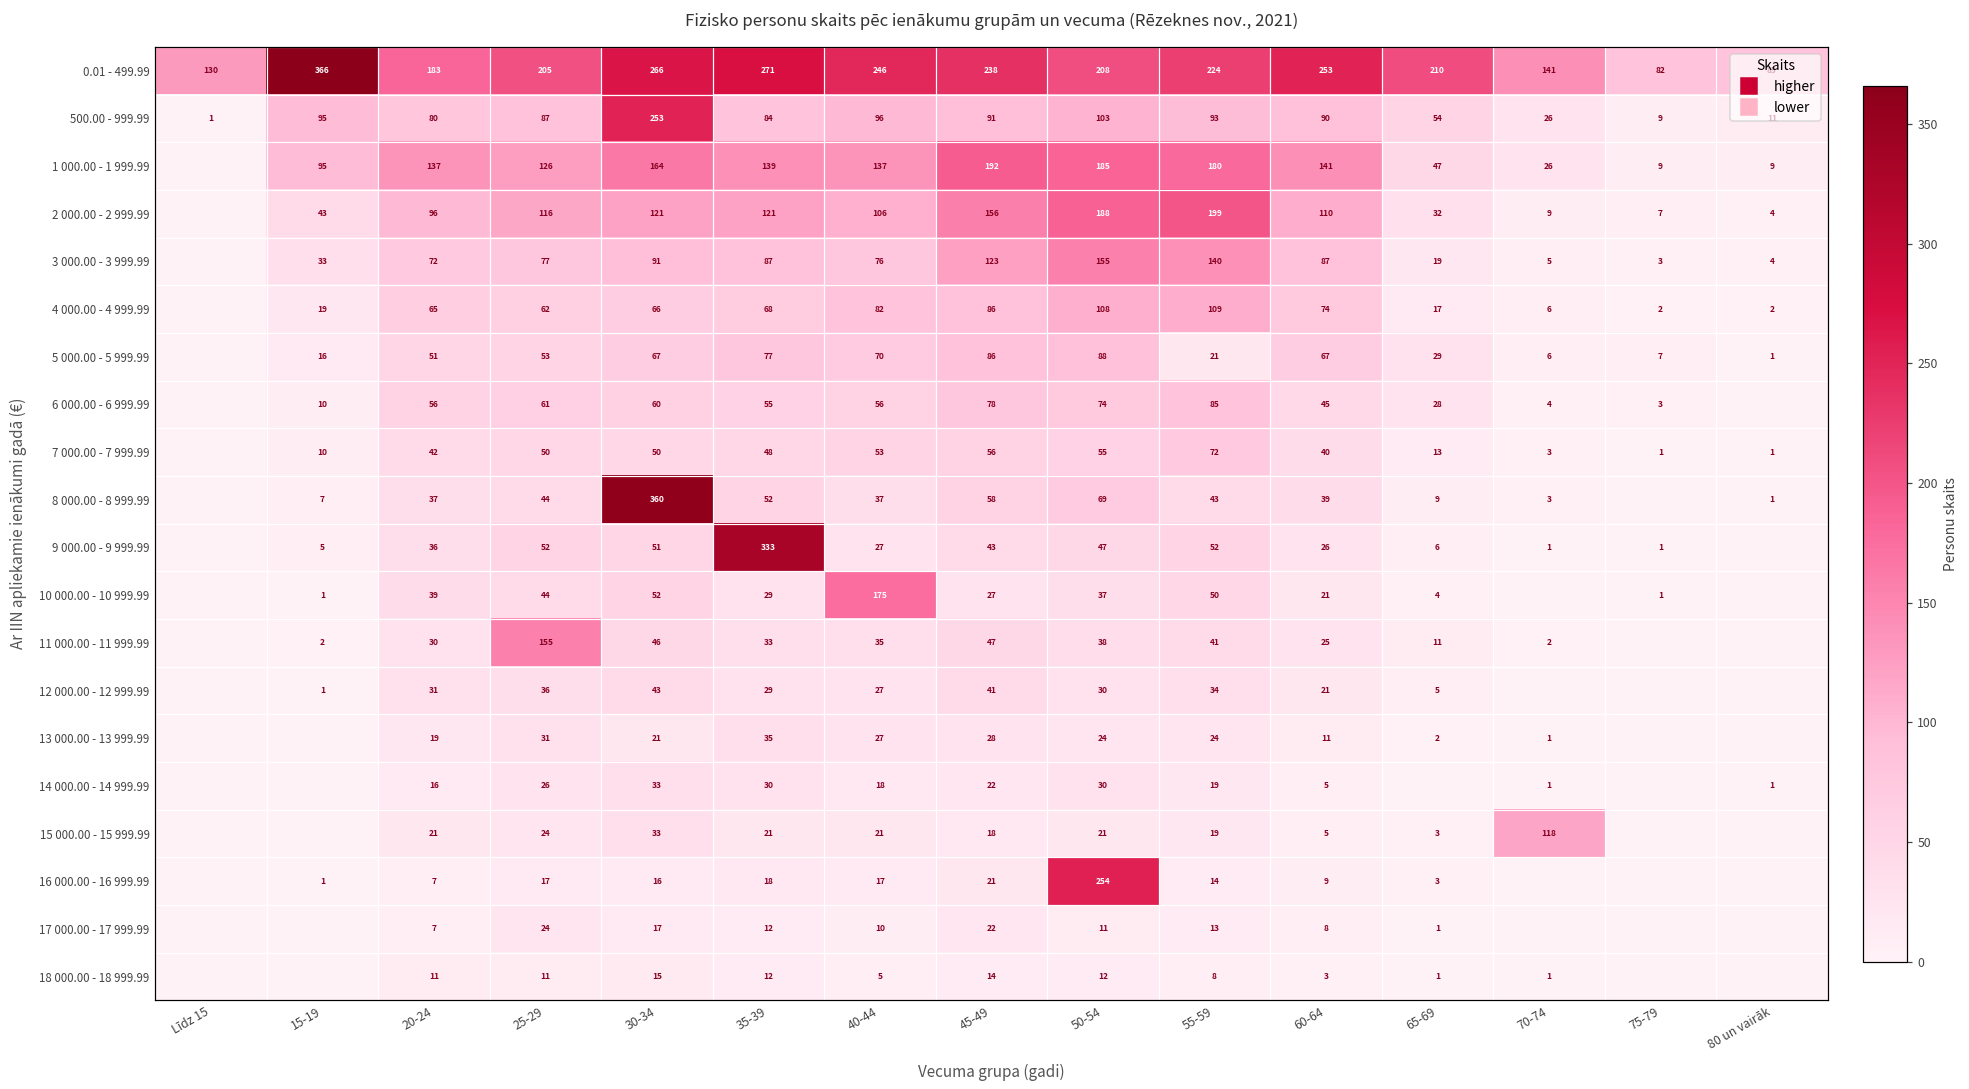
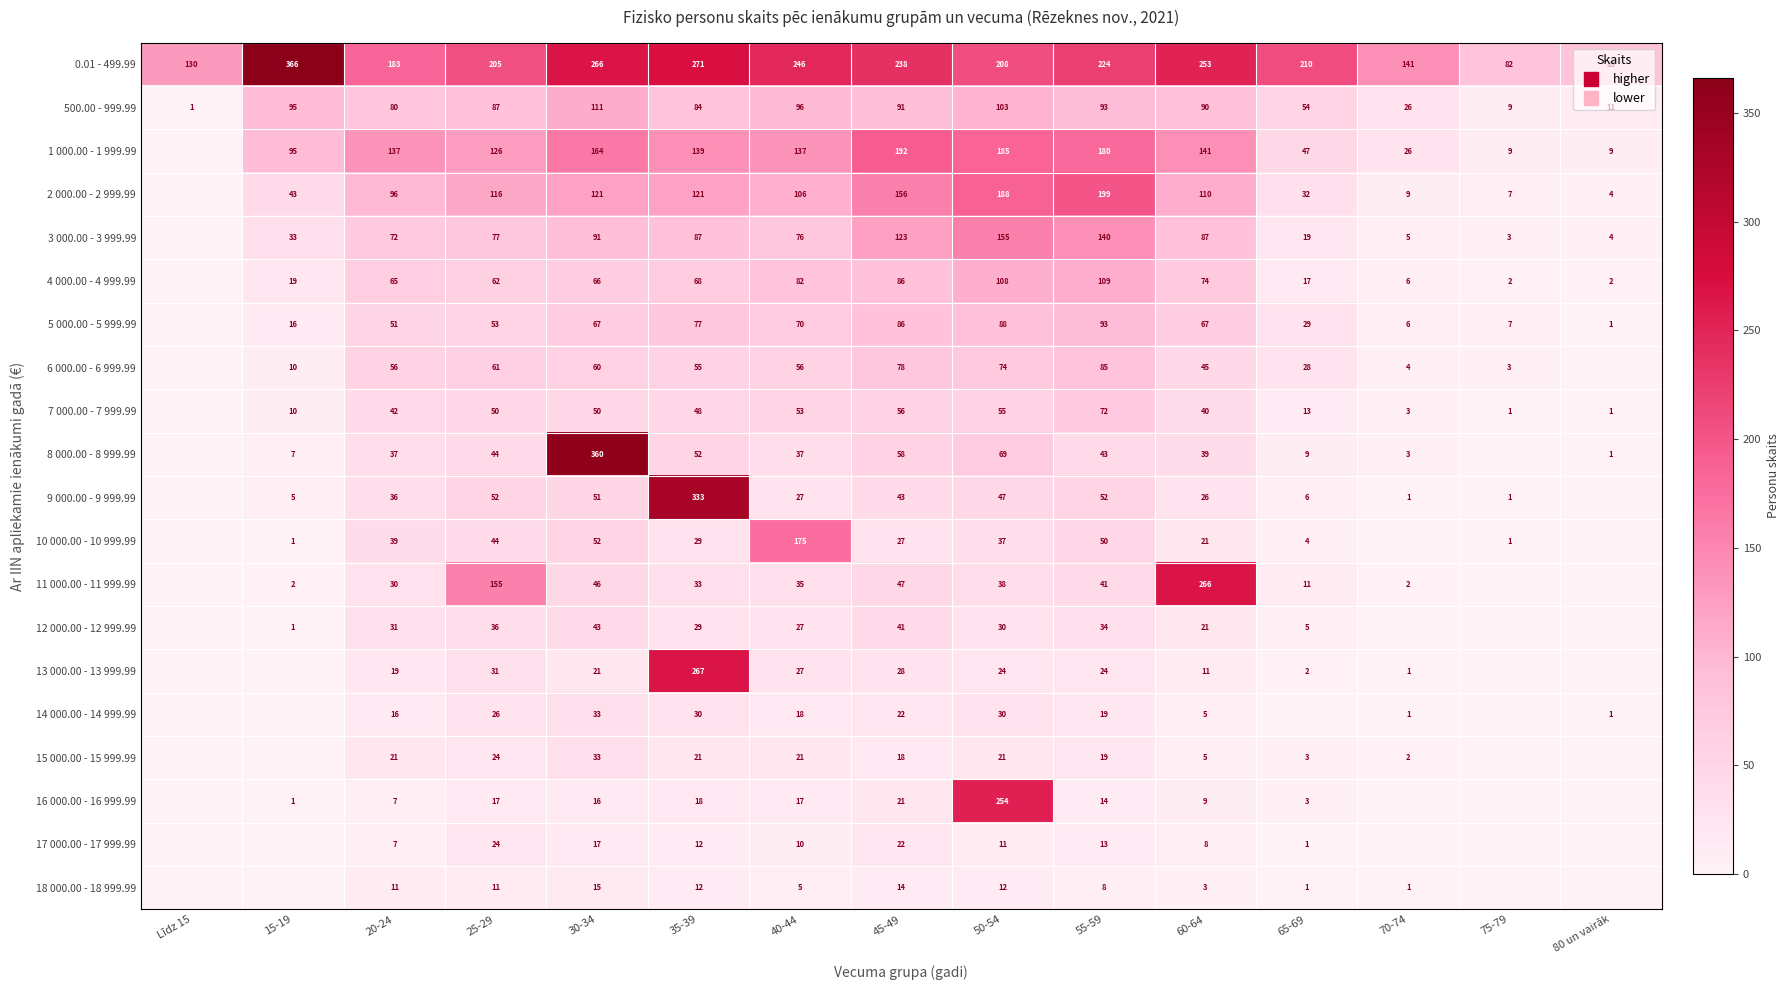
500.00 - 999.99, 30-34: 253 -> 111
5 000.00 - 5 999.99, 55-59: 21 -> 93
11 000.00 - 11 999.99, 60-64: 25 -> 266
13 000.00 - 13 999.99, 35-39: 35 -> 267
15 000.00 - 15 999.99, 70-74: 118 -> 2
